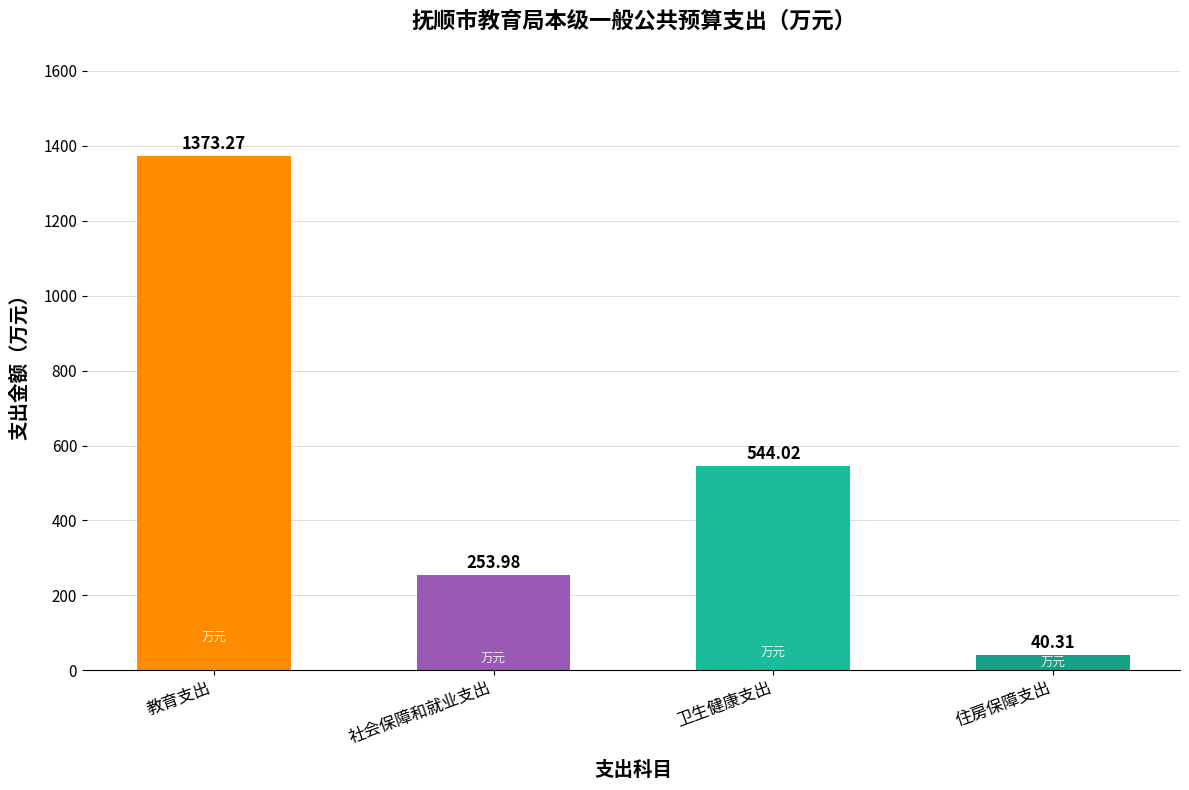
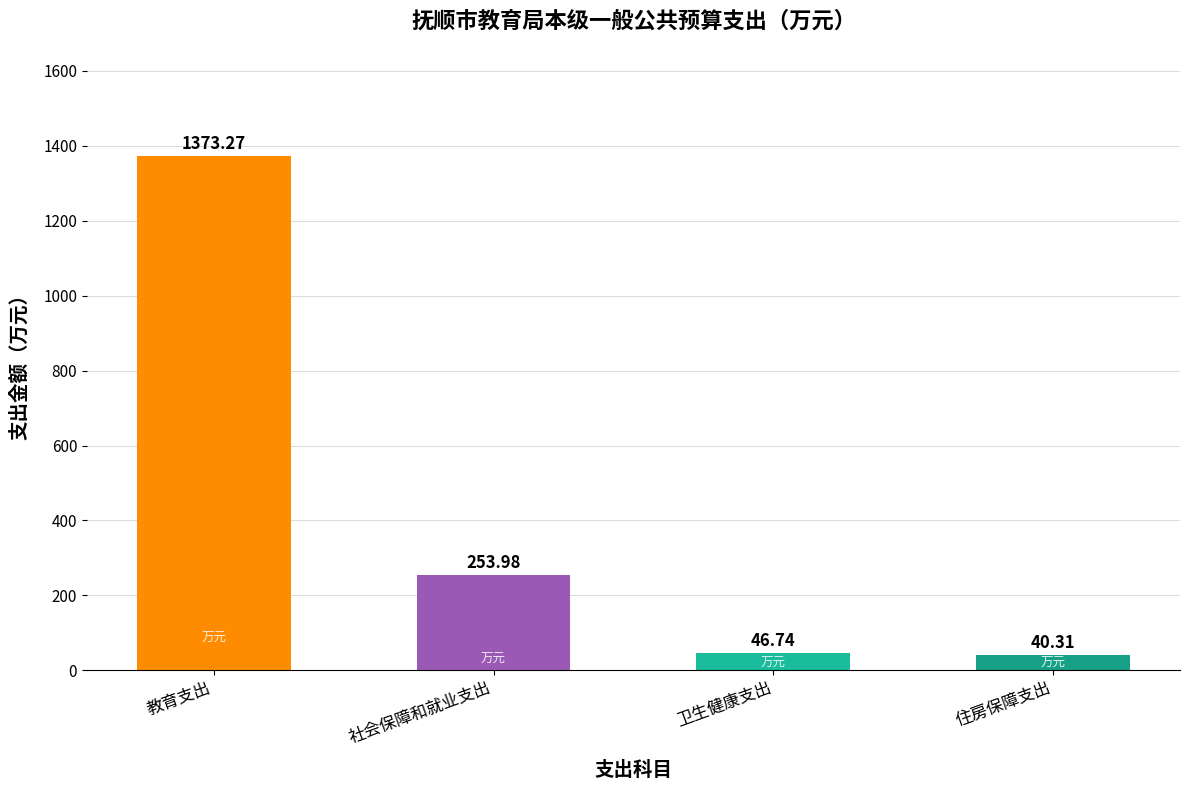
卫生健康支出: 544.02 -> 46.74
